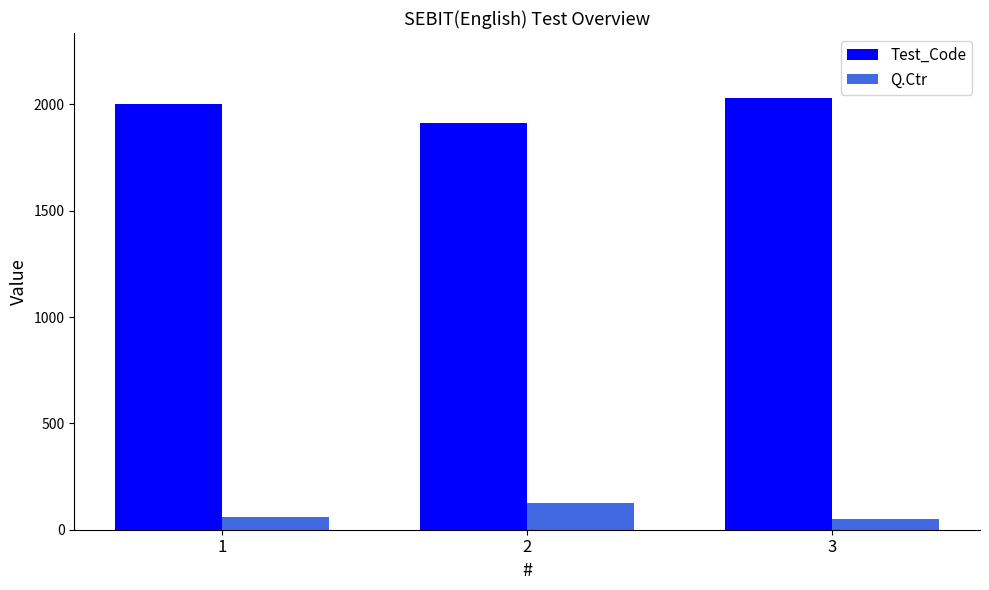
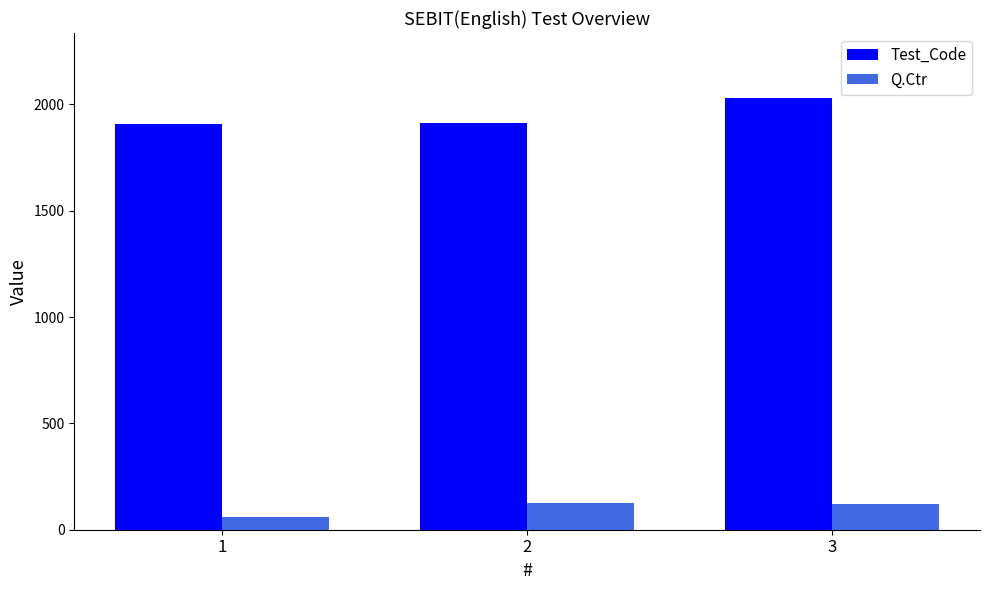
Test_Code, 1: 2000 -> 1910
Q.Ctr, 3: 50 -> 120
